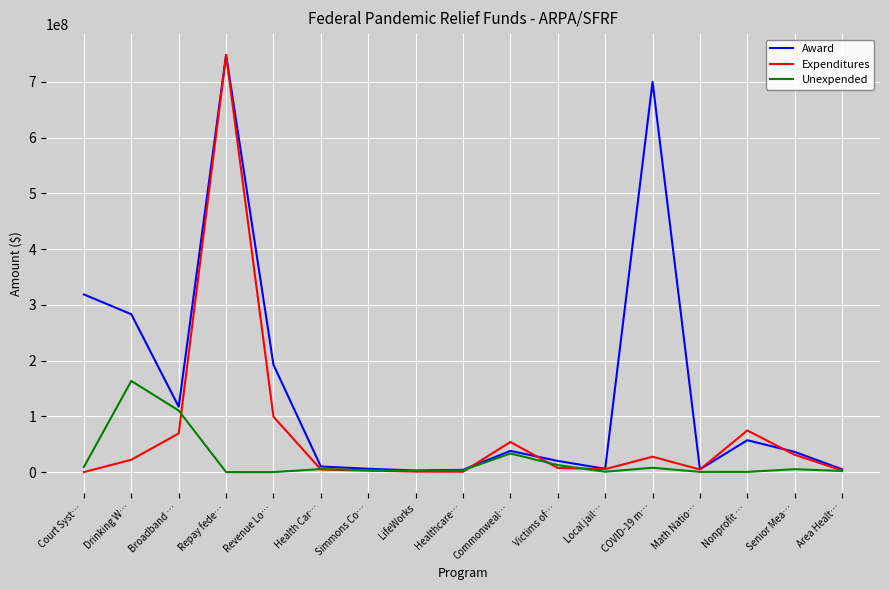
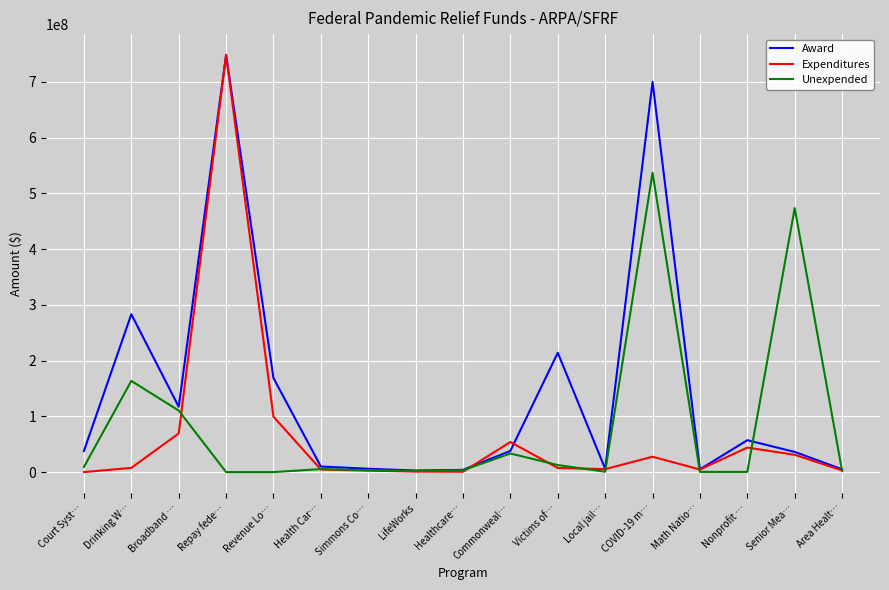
Award, Court Syst…: 320000000 -> 40000000
Expenditures, Drinking W…: 20000000 -> 10000000
Award, Revenue Lo…: 190000000 -> 170000000
Award, Victims of…: 20000000 -> 210000000
Unexpended, COVID-19 m…: 10000000 -> 540000000
Expenditures, Nonprofit …: 70000000 -> 40000000
Unexpended, Senior Mea…: 10000000 -> 470000000
